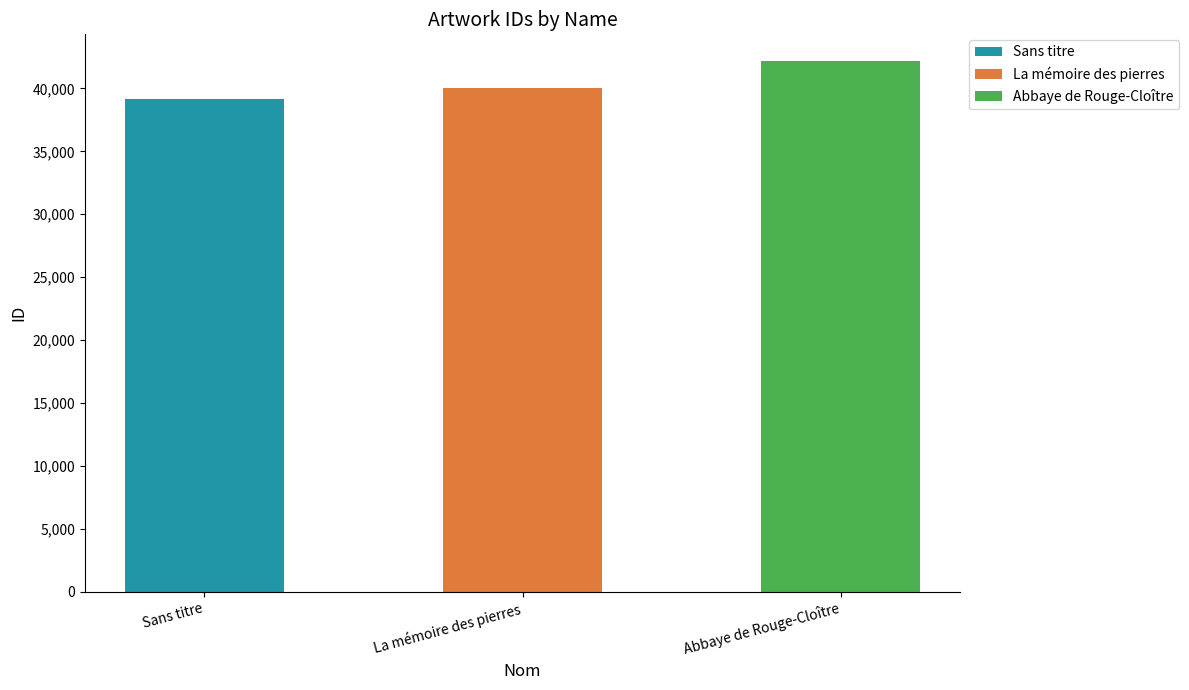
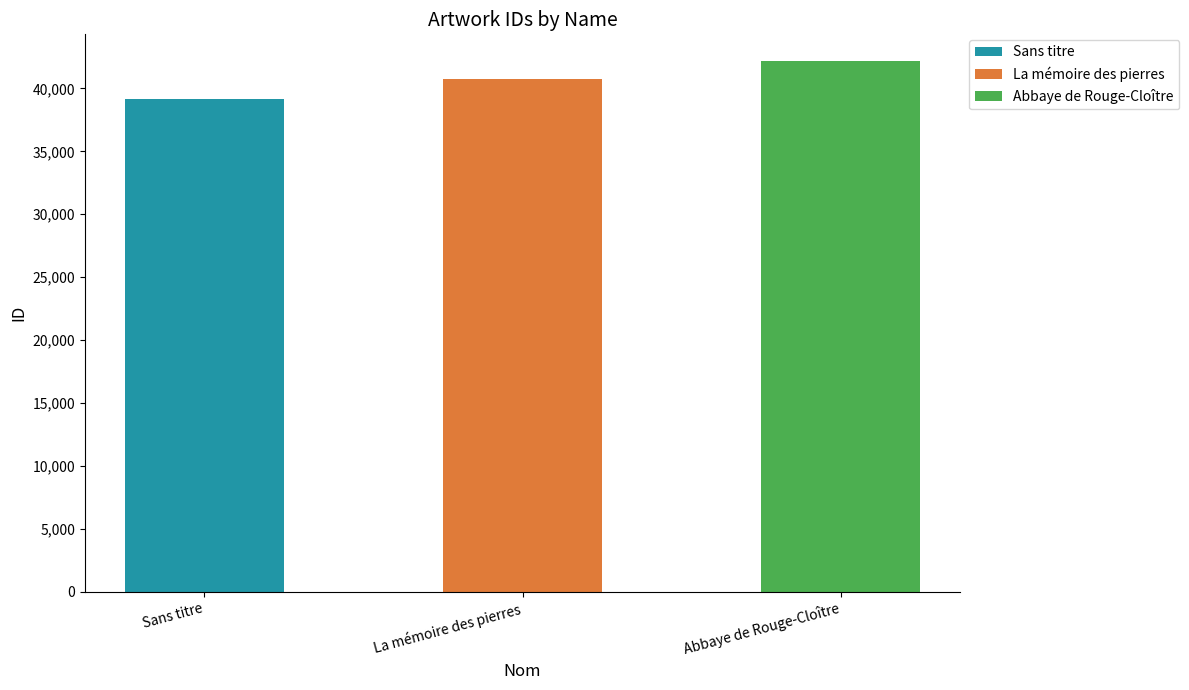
La mémoire des pierres: 40,000 -> 40,700
